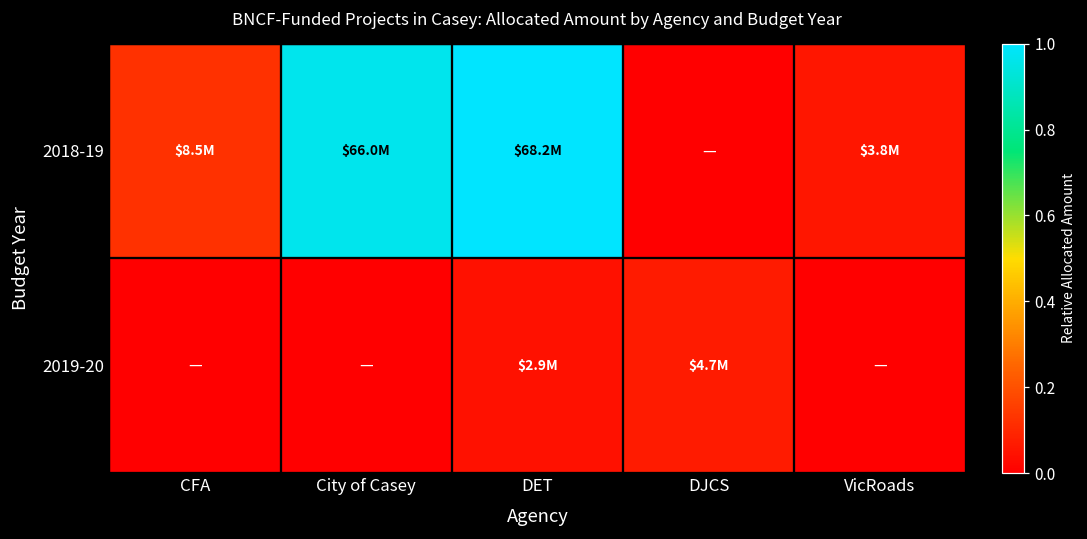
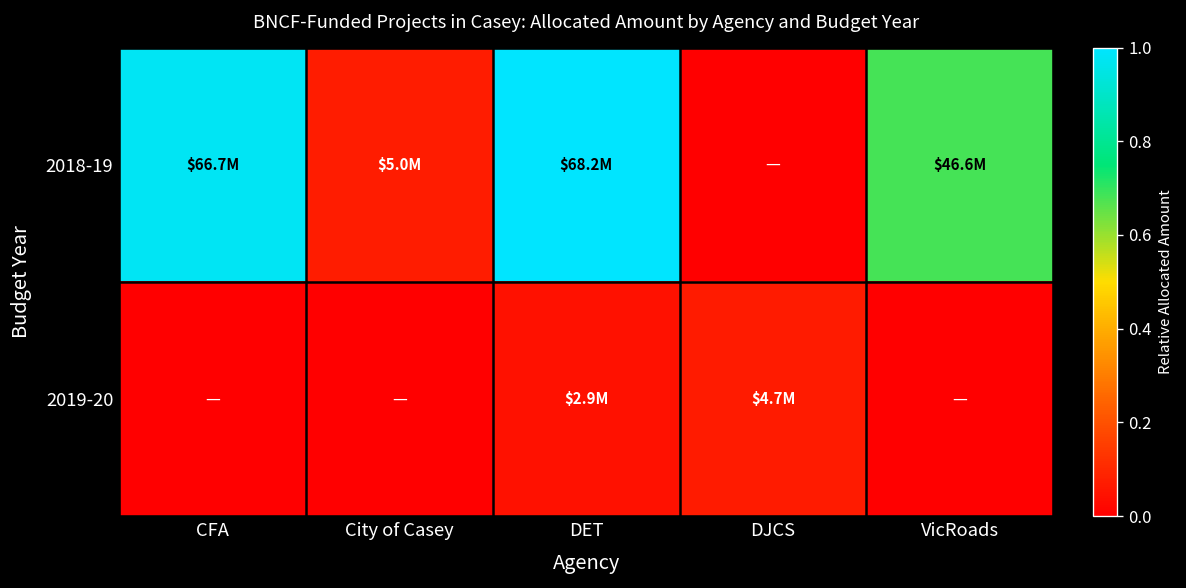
2018-19, CFA: $8.5M -> $66.7M
2018-19, City of Casey: $66.0M -> $5.0M
2018-19, VicRoads: $3.8M -> $46.6M
